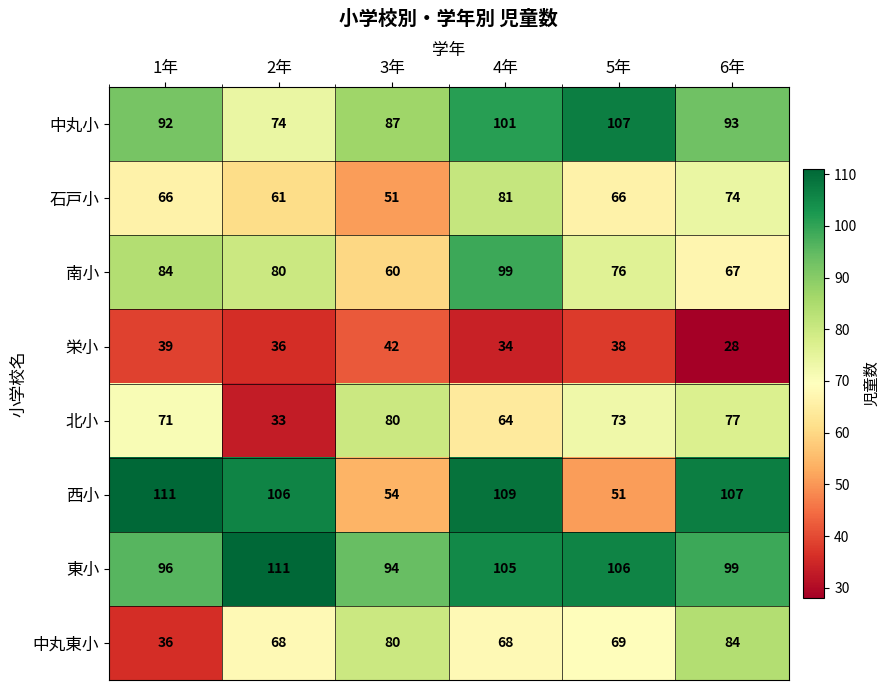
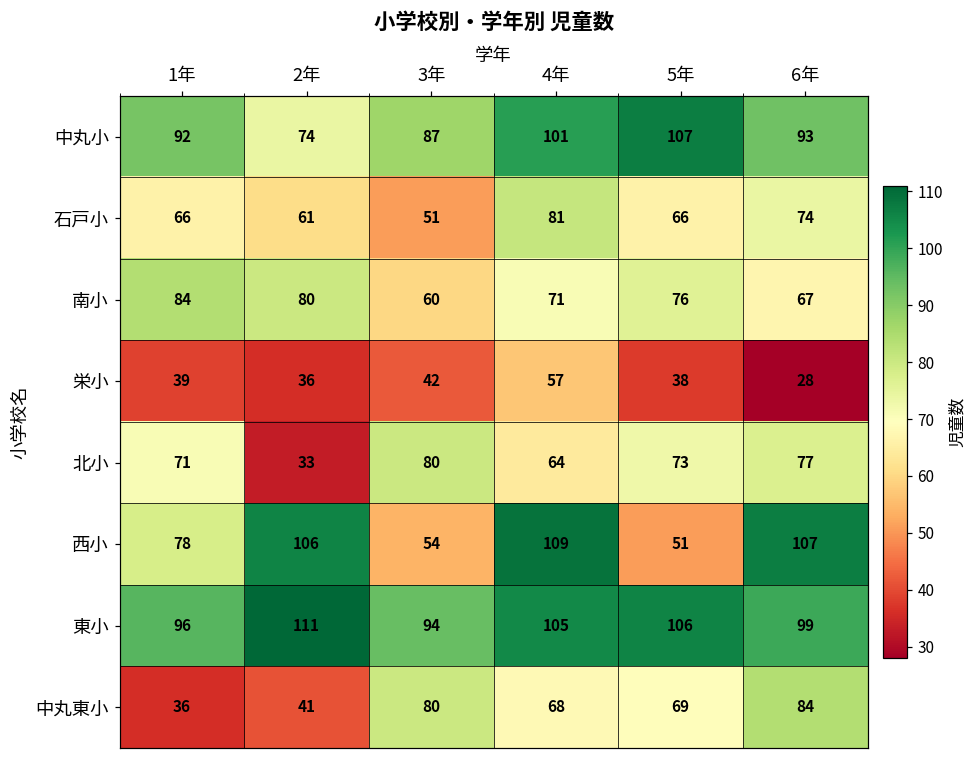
南小, 4年: 99 -> 71
栄小, 4年: 34 -> 57
西小, 1年: 111 -> 78
中丸東小, 2年: 68 -> 41
